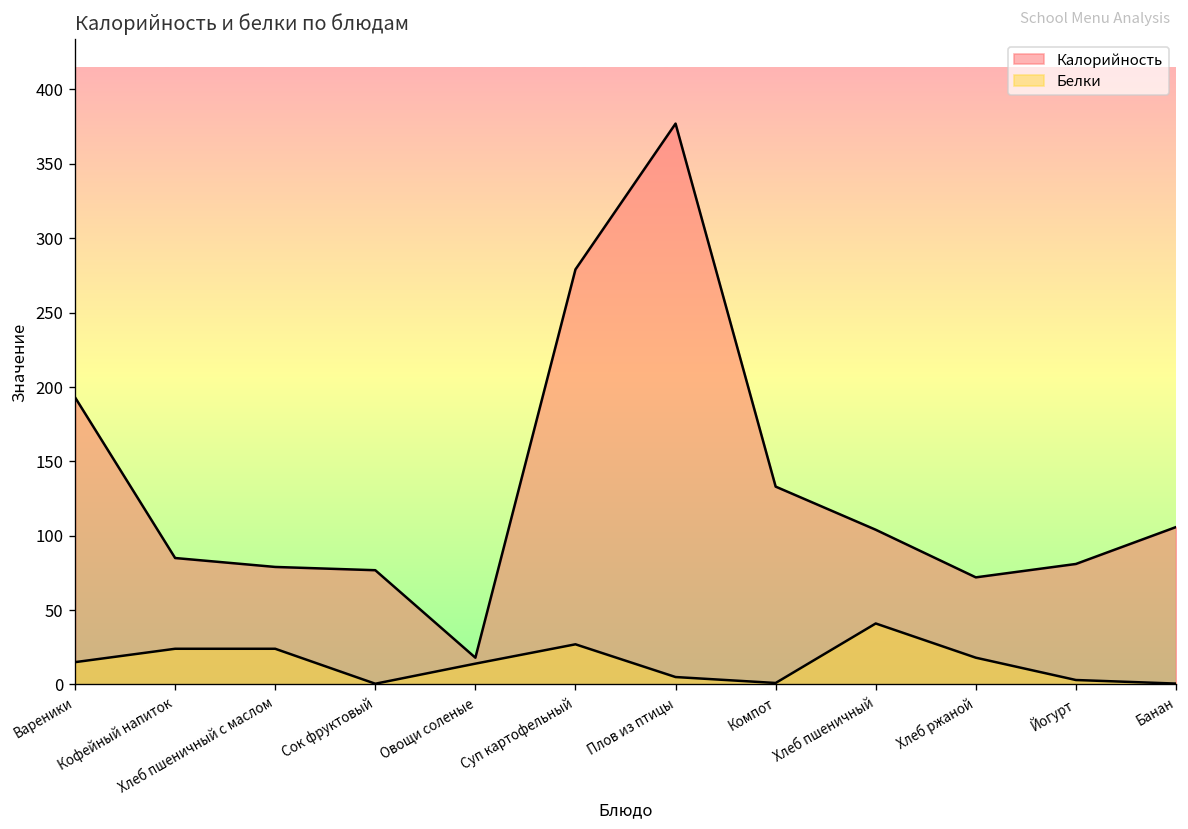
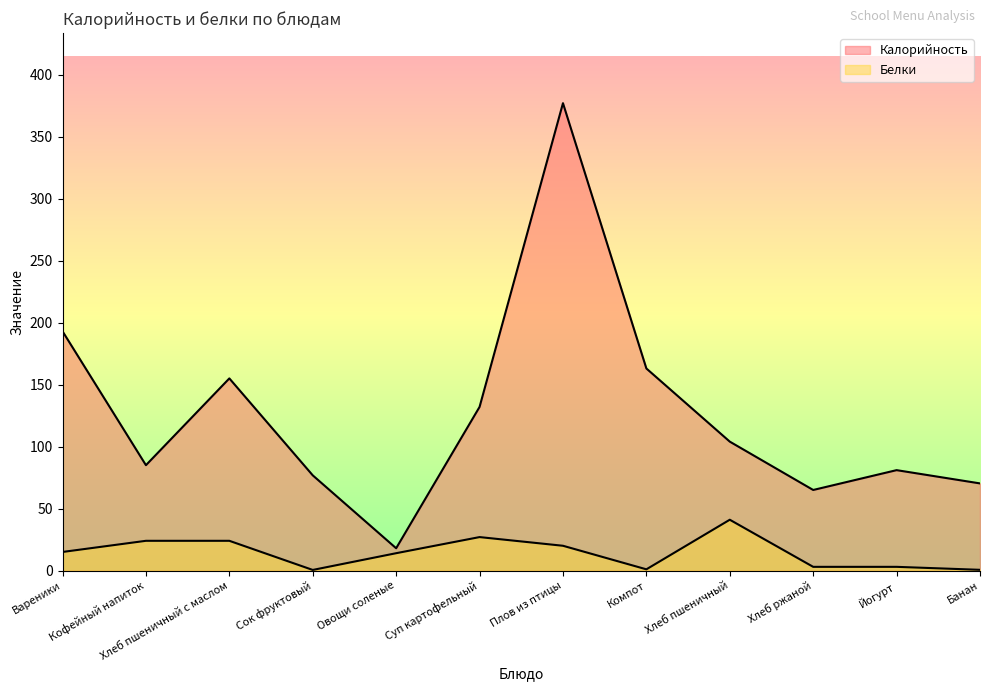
Калорийность, Хлеб пшеничный с маслом: 79 -> 155
Калорийность, Суп картофельный: 279 -> 132
Белки, Плов из птицы: 5 -> 20
Калорийность, Компот: 133 -> 163
Калорийность, Хлеб ржаной: 72 -> 65
Белки, Хлеб ржаной: 18 -> 3
Калорийность, Банан: 106 -> 70
